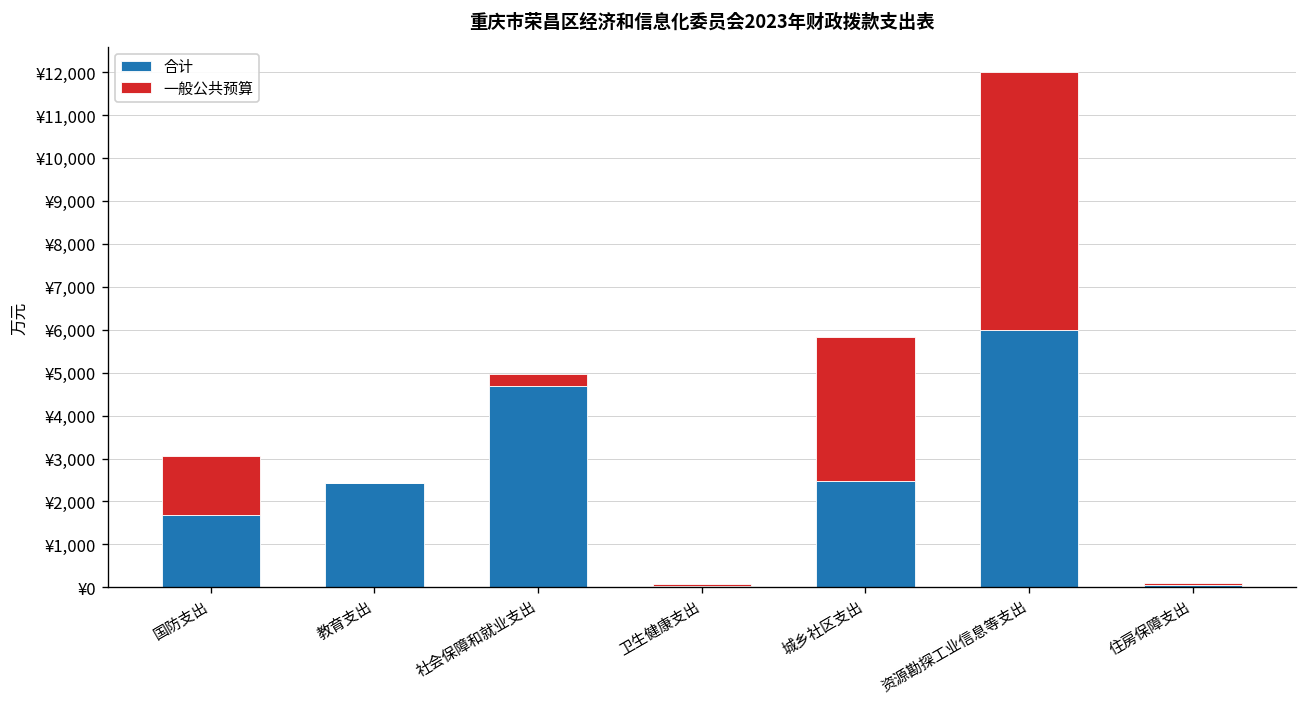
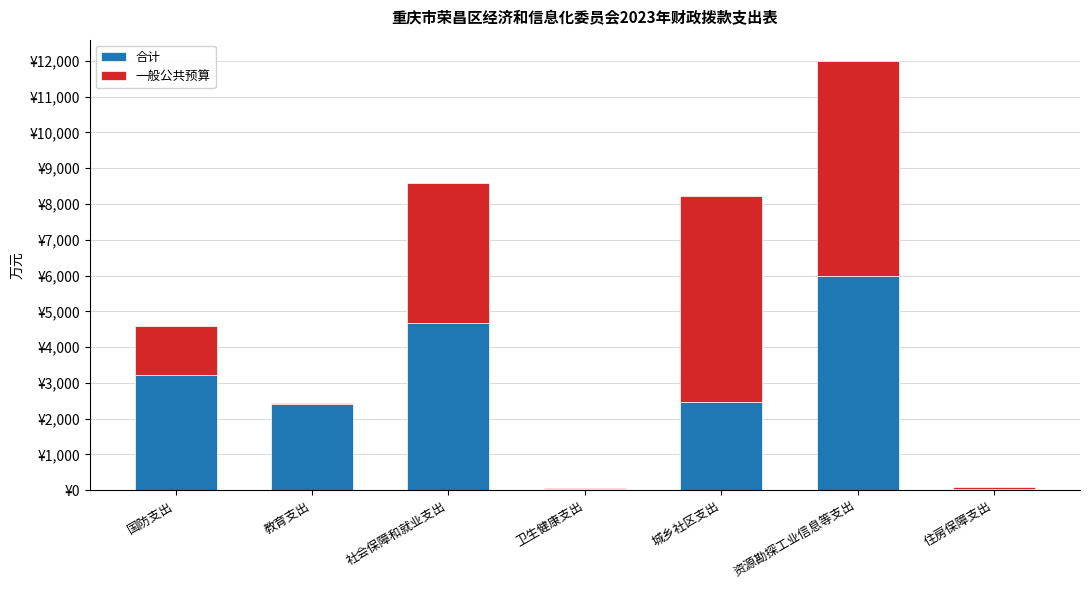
合计, 国防支出: ¥1,700 -> ¥3,200
一般公共预算, 社会保障和就业支出: ¥300 -> ¥3,900
一般公共预算, 城乡社区支出: ¥3,400 -> ¥5,800
